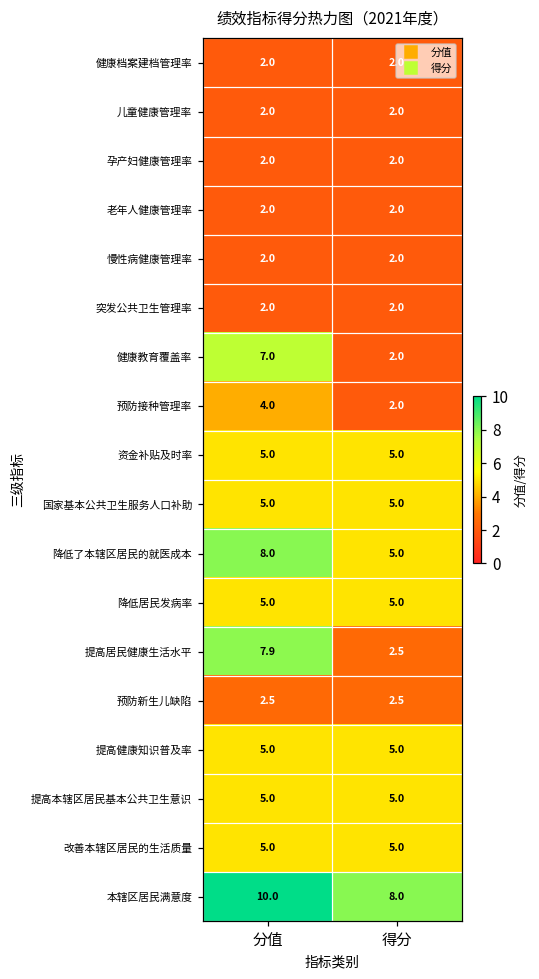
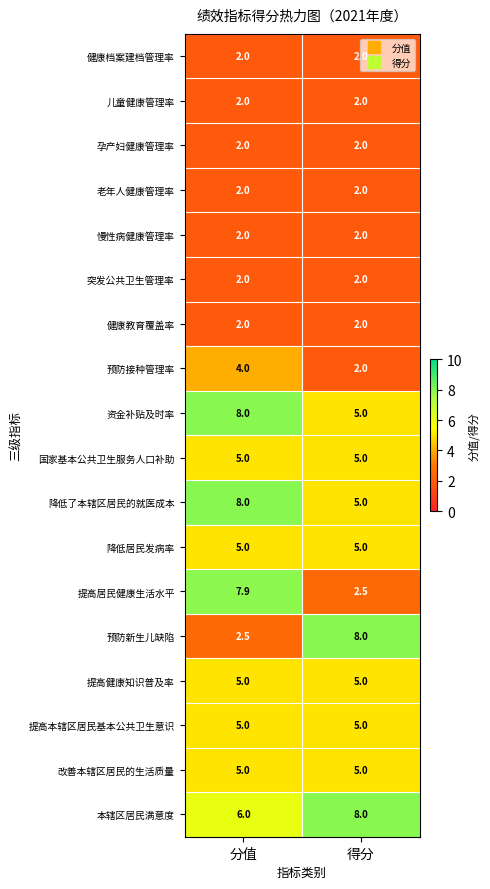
健康教育覆盖率, 分值: 7.0 -> 2.0
资金补贴及时率, 分值: 5.0 -> 8.0
预防新生儿缺陷, 得分: 2.5 -> 8.0
本辖区居民满意度, 分值: 10.0 -> 6.0
